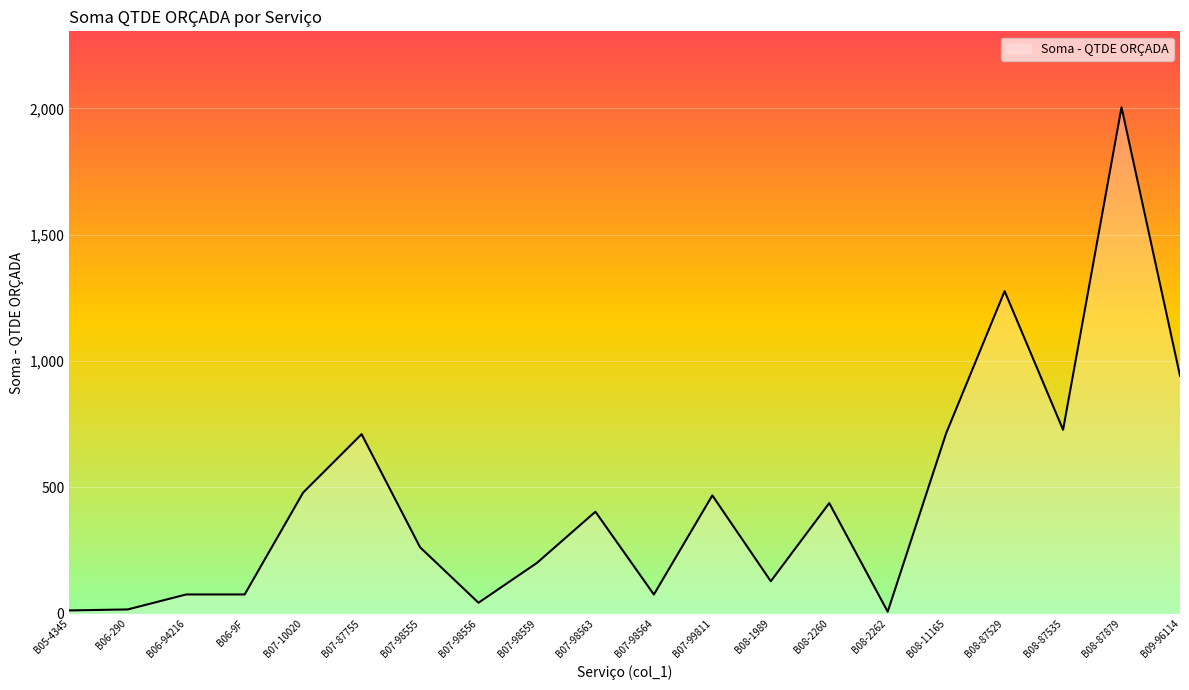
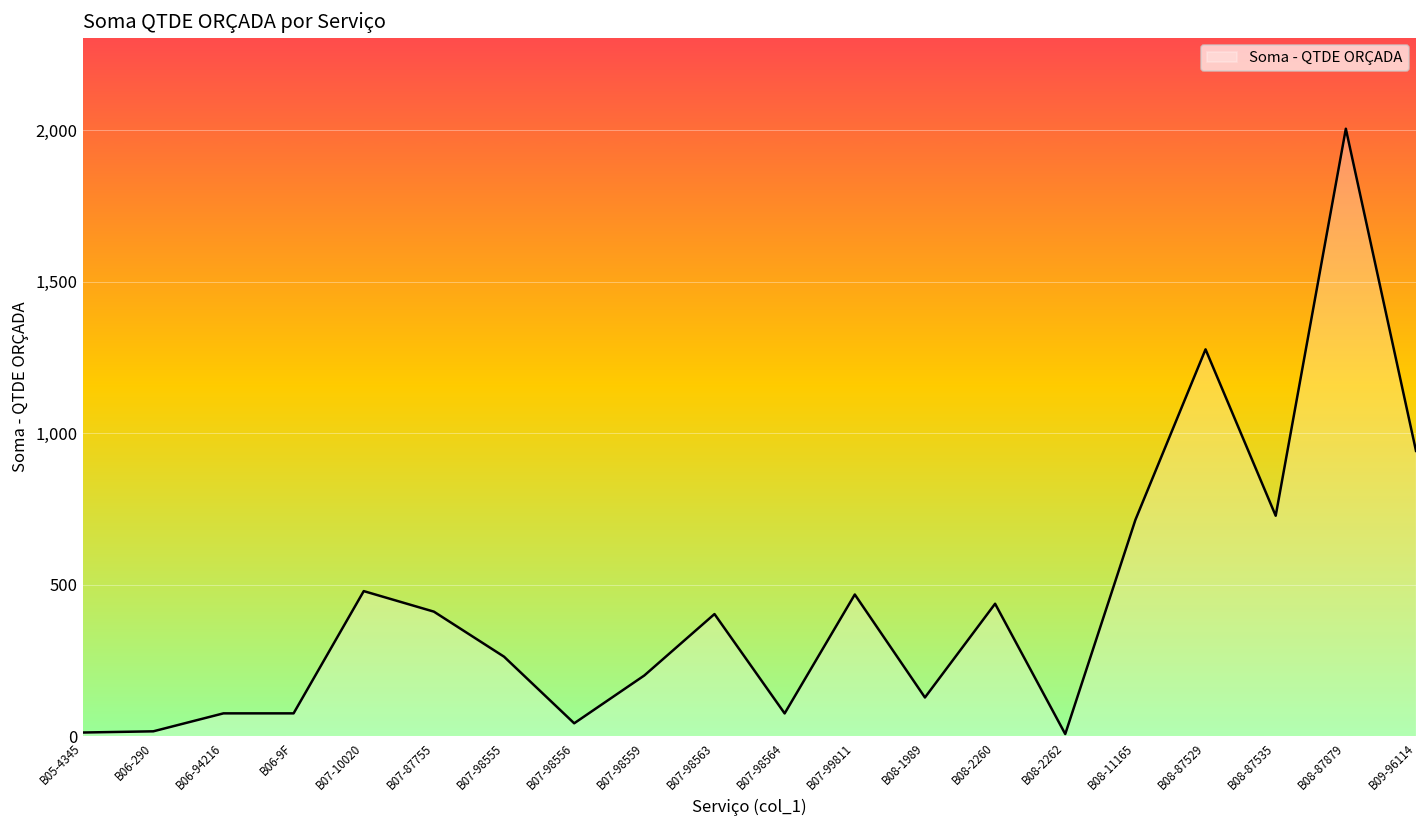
B07-87755: 710 -> 410
